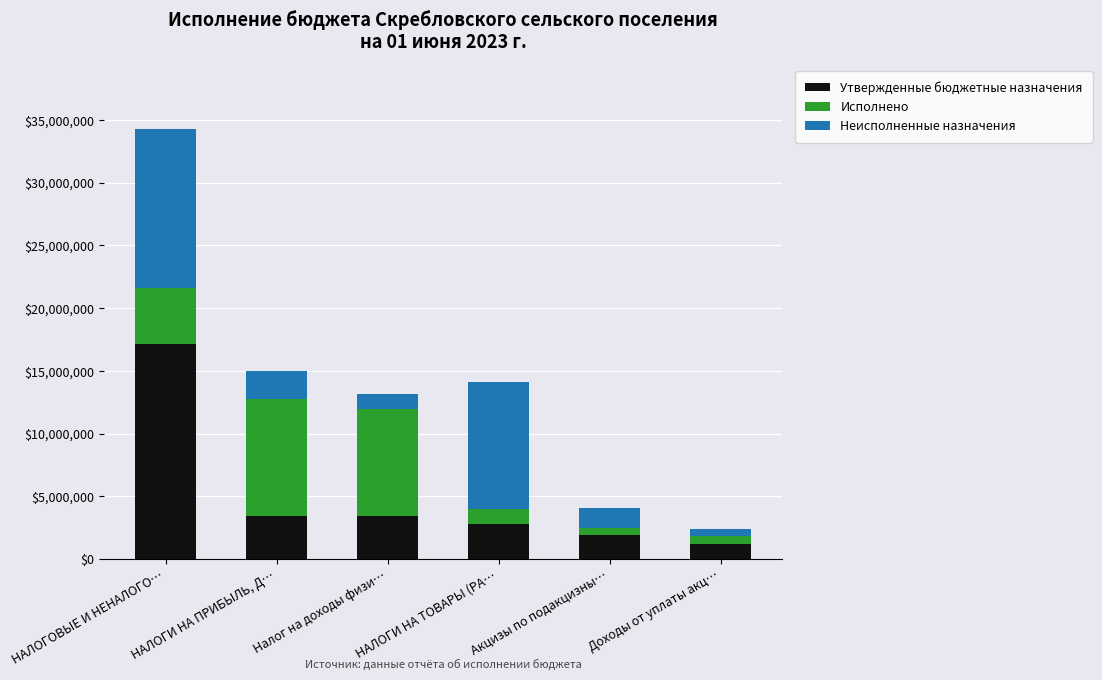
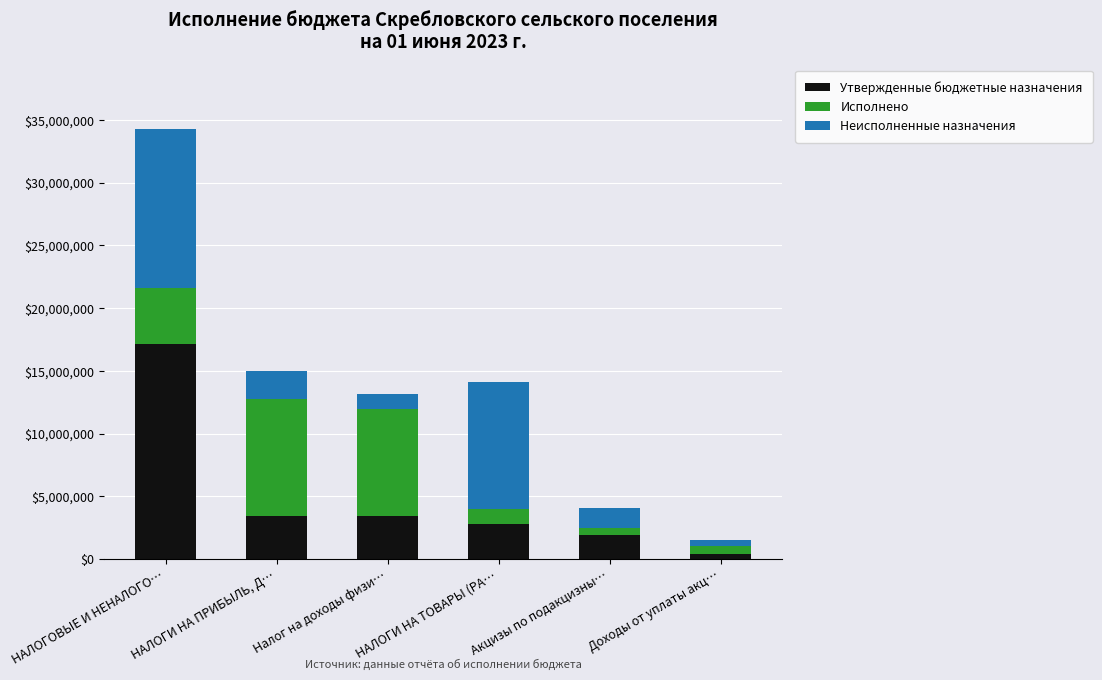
Утвержденные бюджетные назначения, Доходы от уплаты акц…: $1,200,000 -> $400,000
